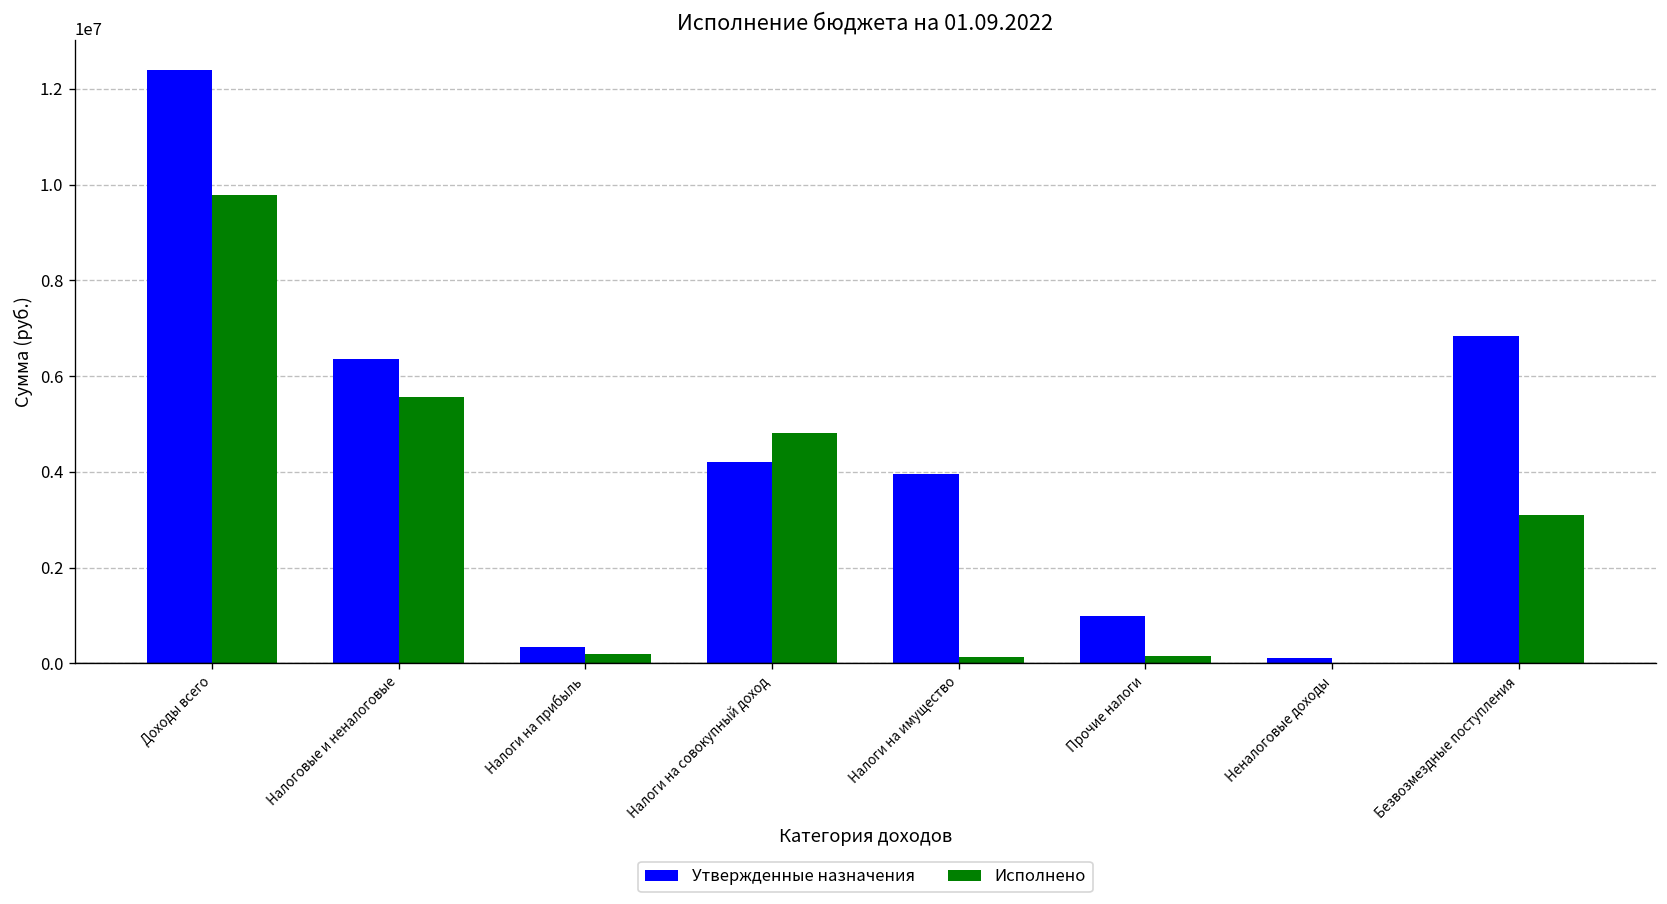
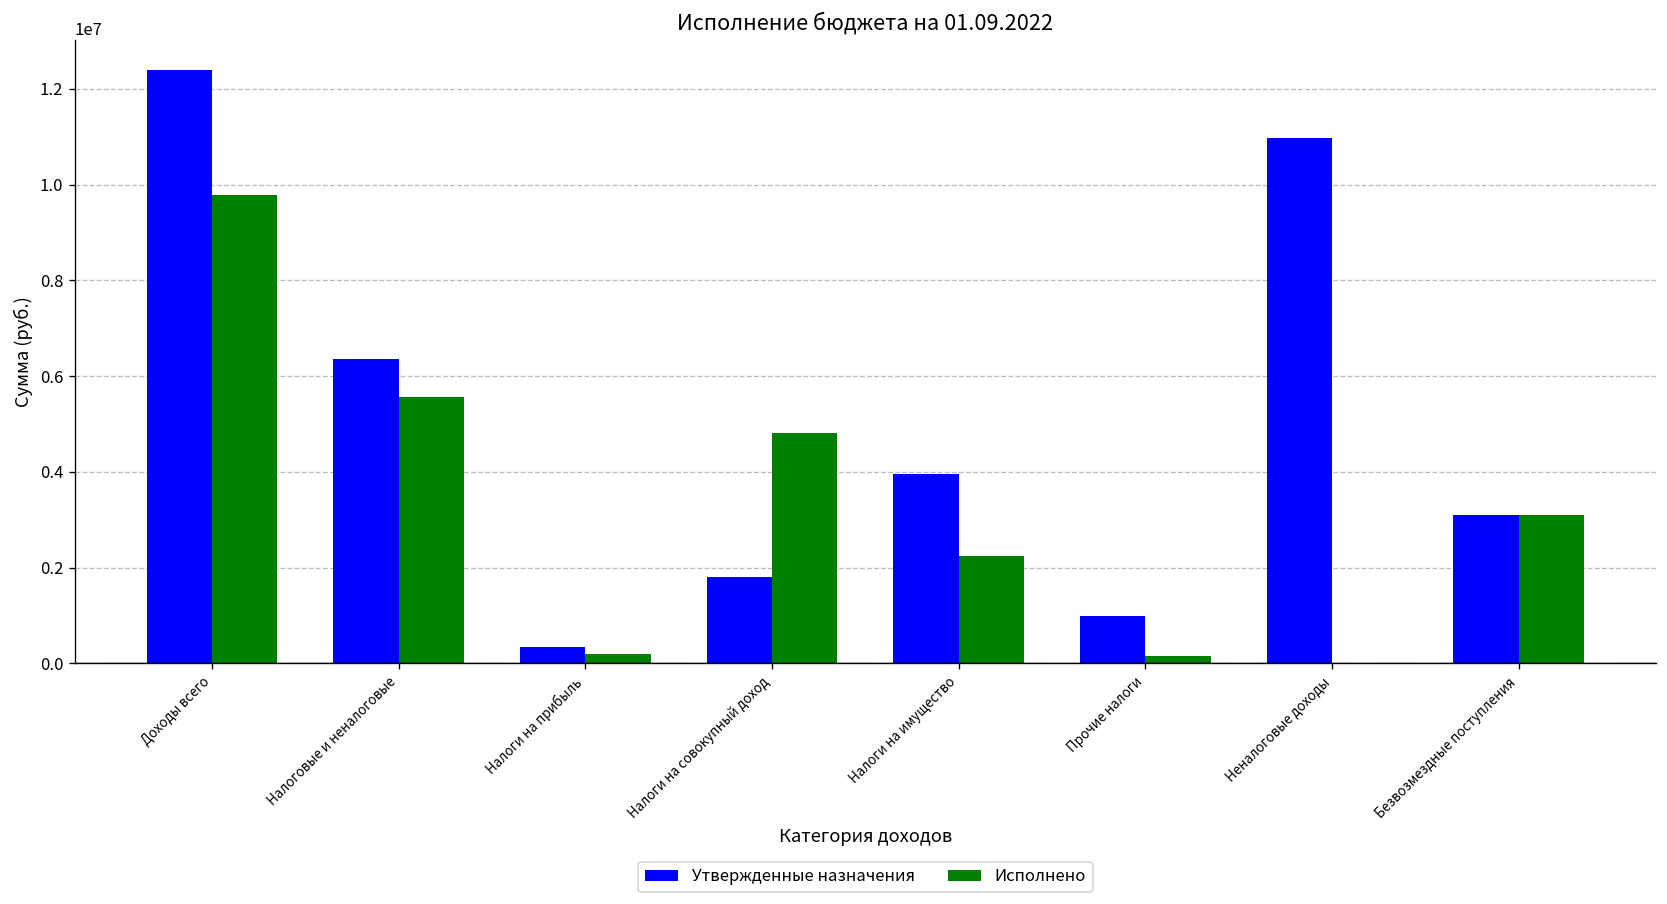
Утвержденные назначения, Налоги на совокупный доход: 4200000 -> 1800000
Исполнено, Налоги на имущество: 100000 -> 2200000
Утвержденные назначения, Неналоговые доходы: 100000 -> 11000000
Утвержденные назначения, Безвозмездные поступления: 6800000 -> 3100000
